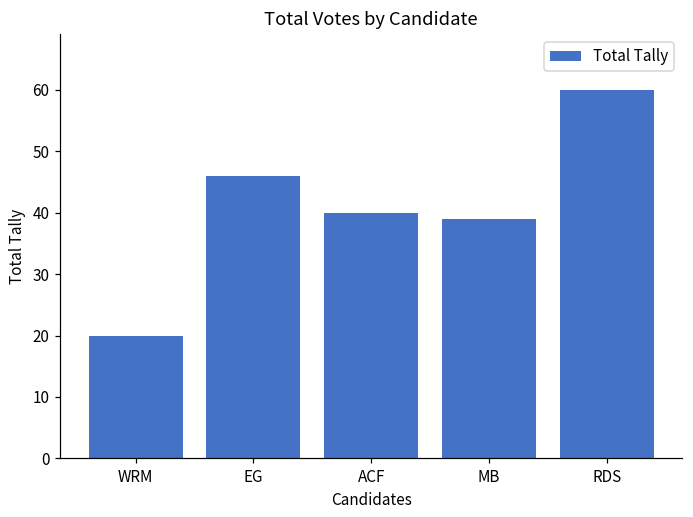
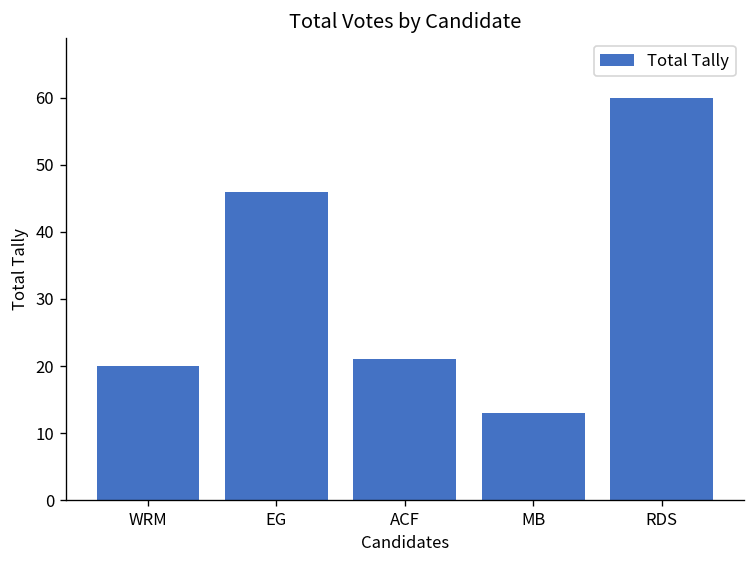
ACF: 40 -> 21
MB: 39 -> 13
